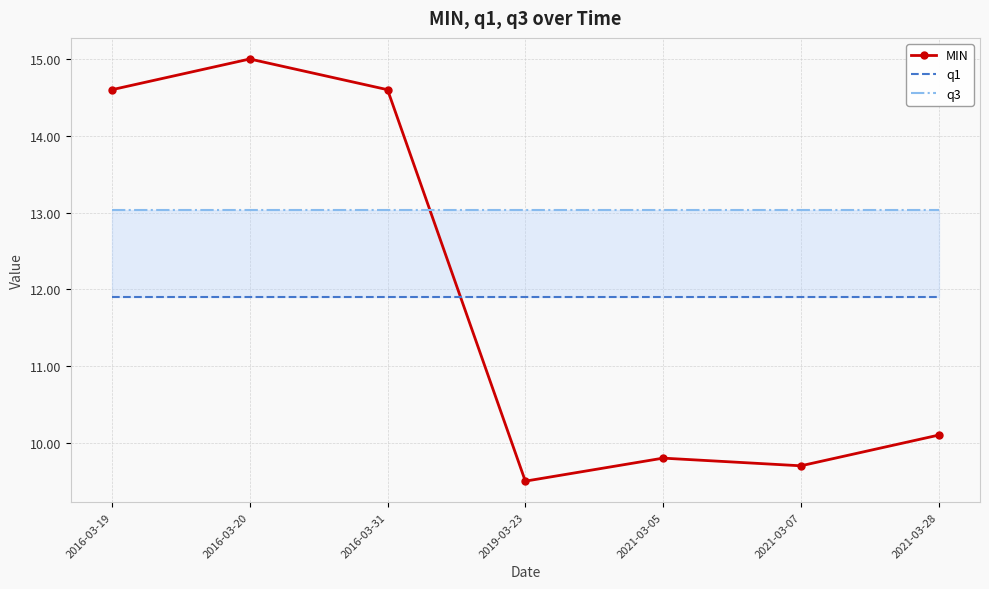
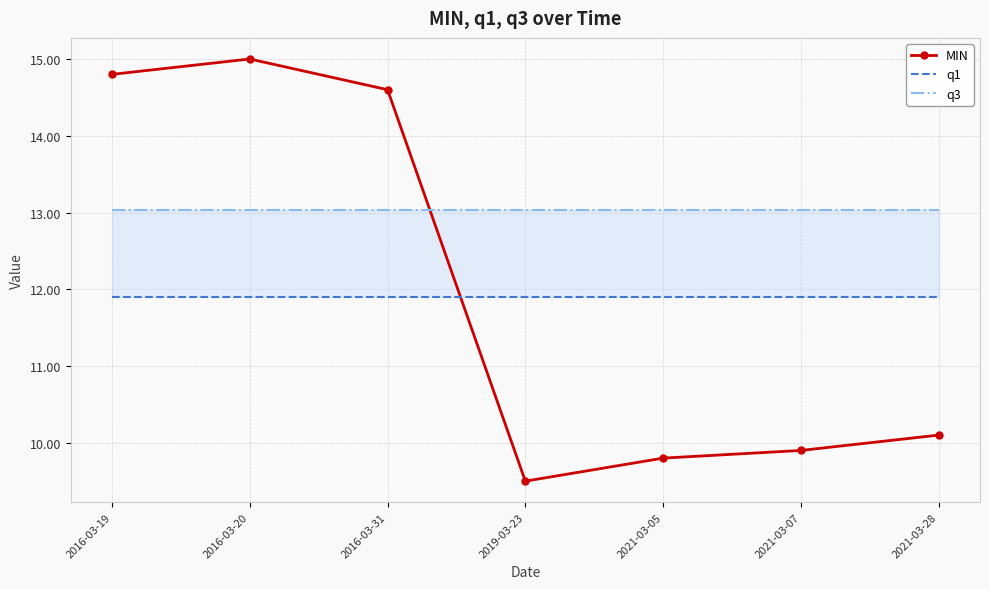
MIN, 2016-03-19: 14.6 -> 14.8
MIN, 2021-03-07: 9.7 -> 9.9
